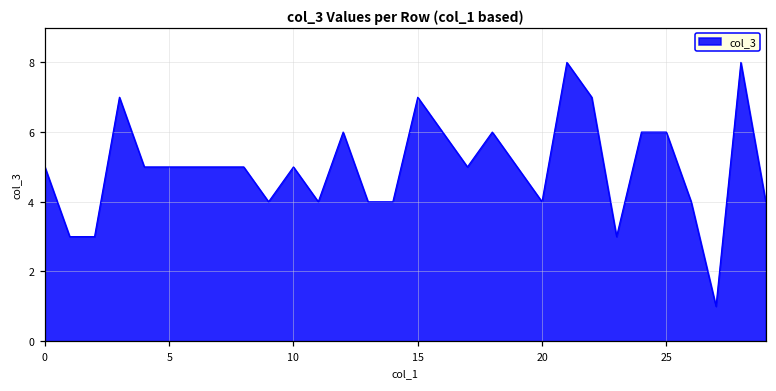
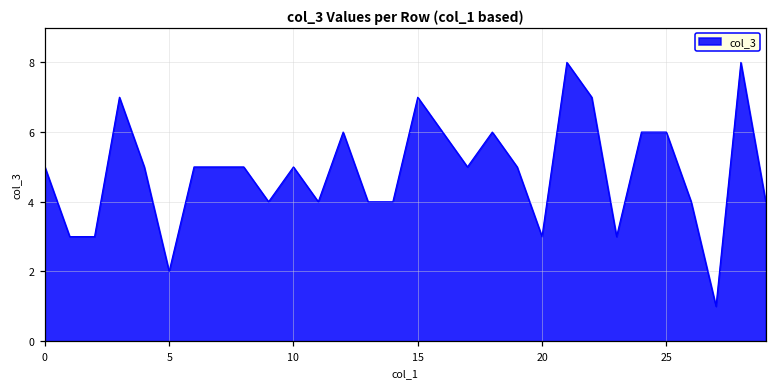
5: 5 -> 2
20: 4 -> 3
